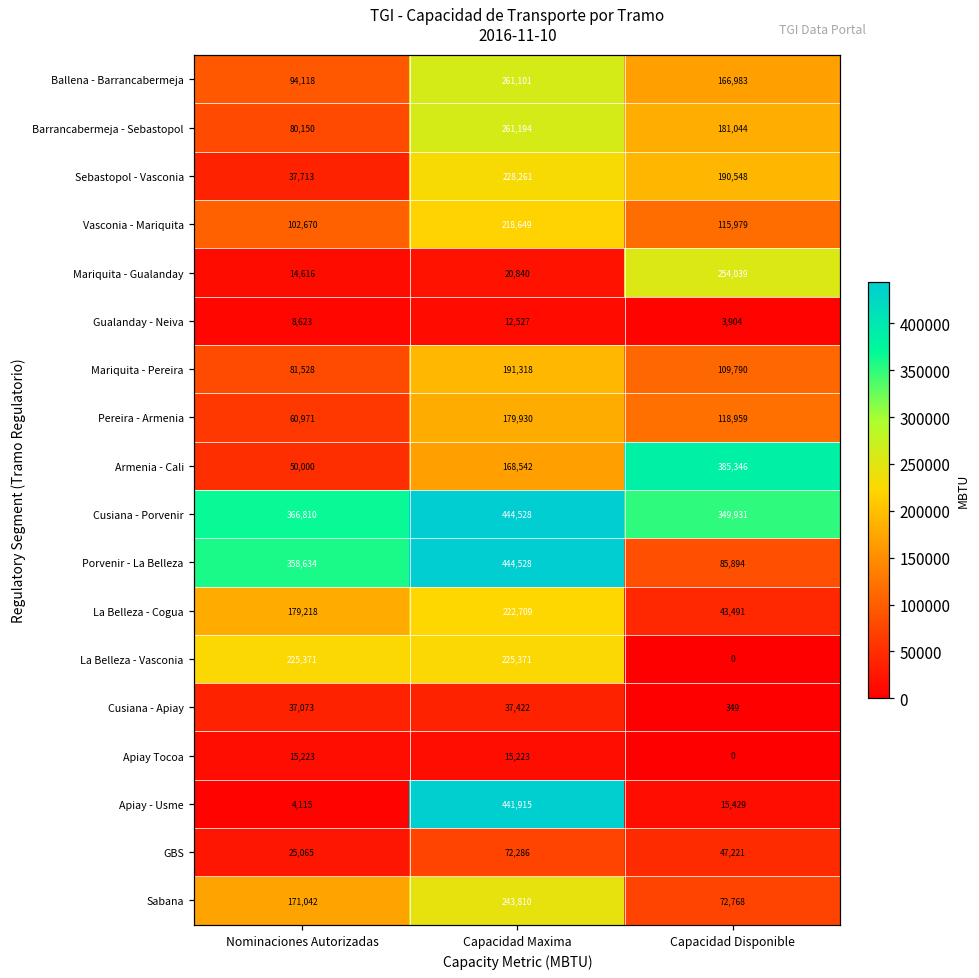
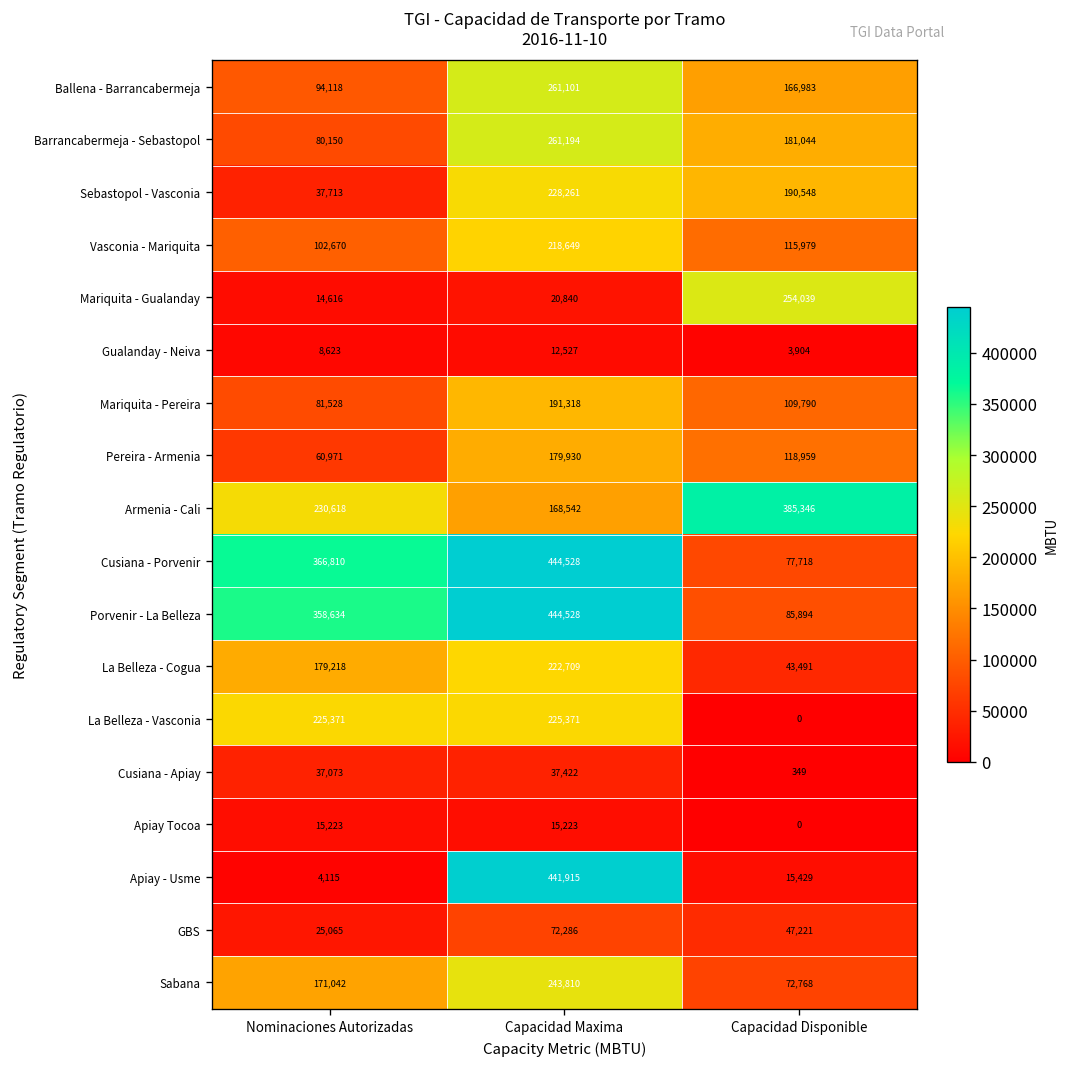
Armenia - Cali, Nominaciones Autorizadas: 50,000 -> 230,618
Cusiana - Porvenir, Capacidad Disponible: 349,931 -> 77,718
